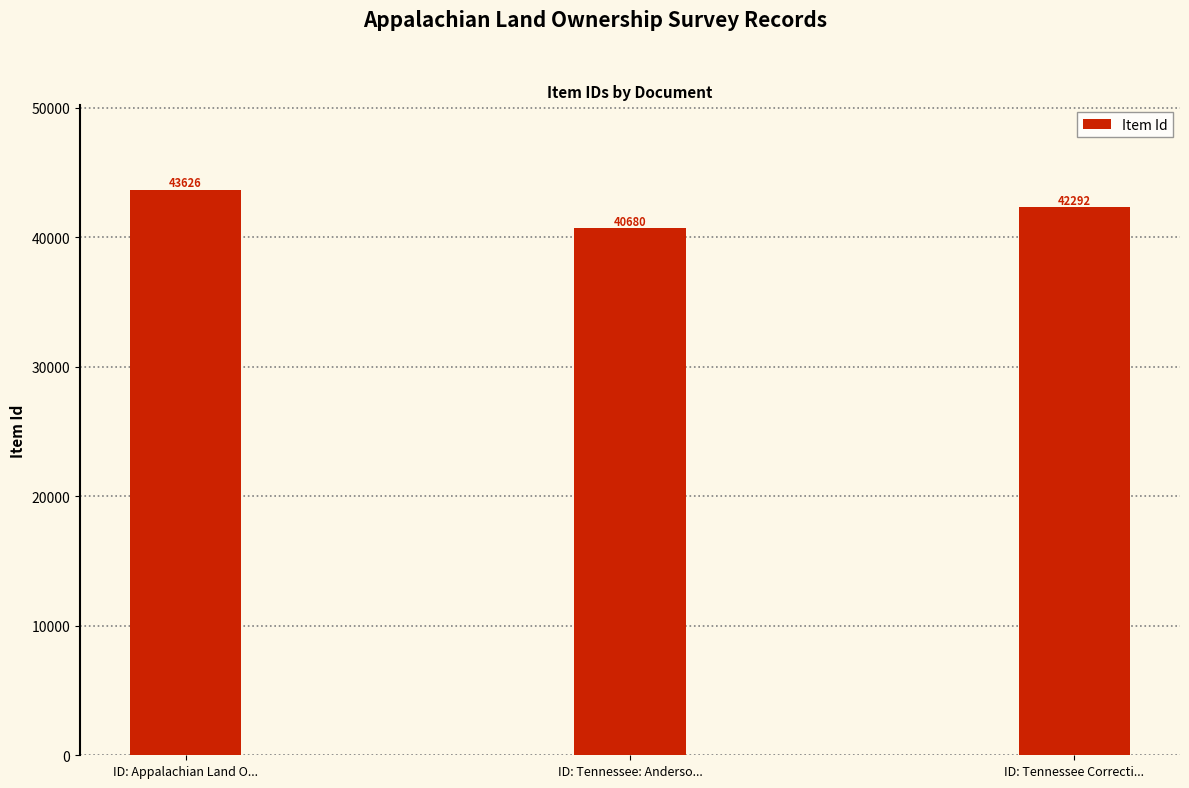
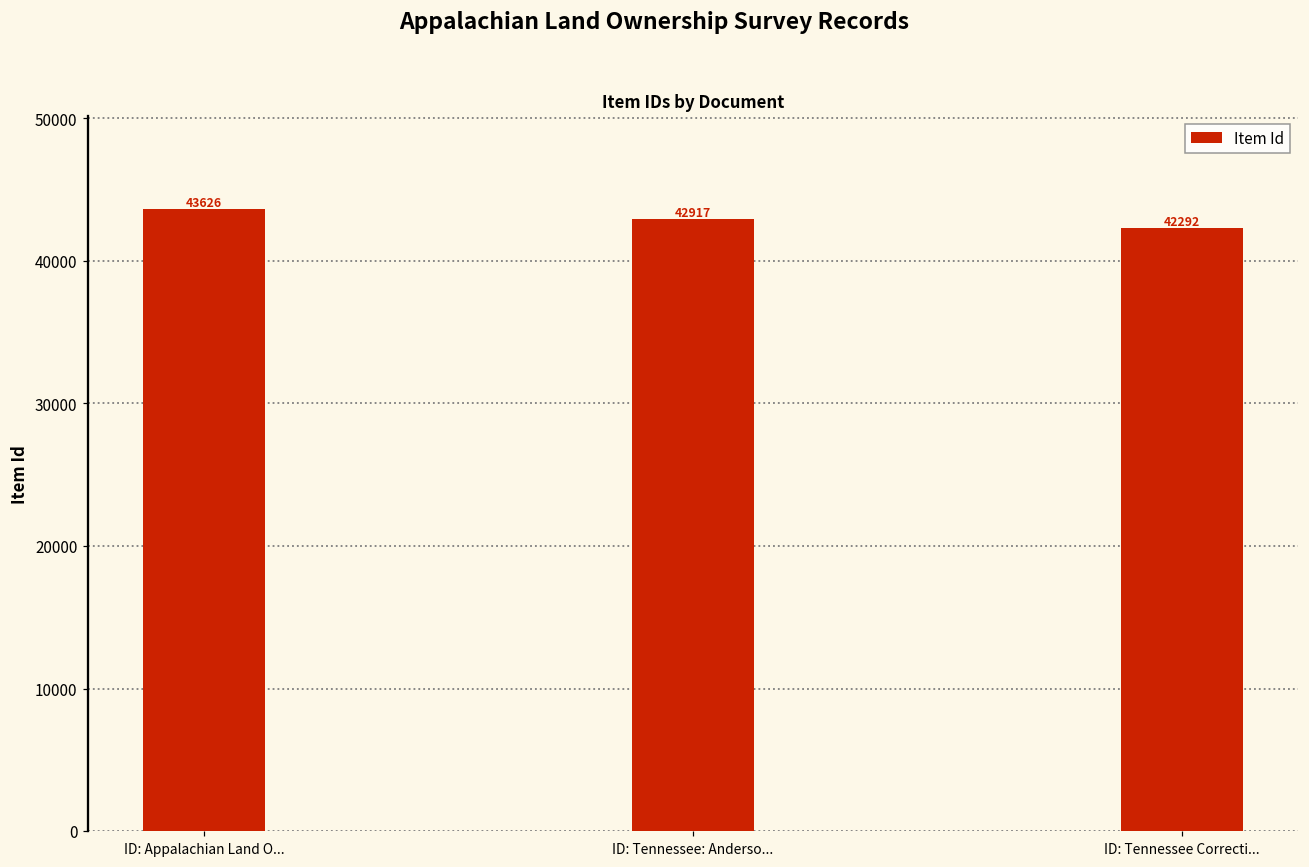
ID: Tennessee: Anderso...: 40680 -> 42917
